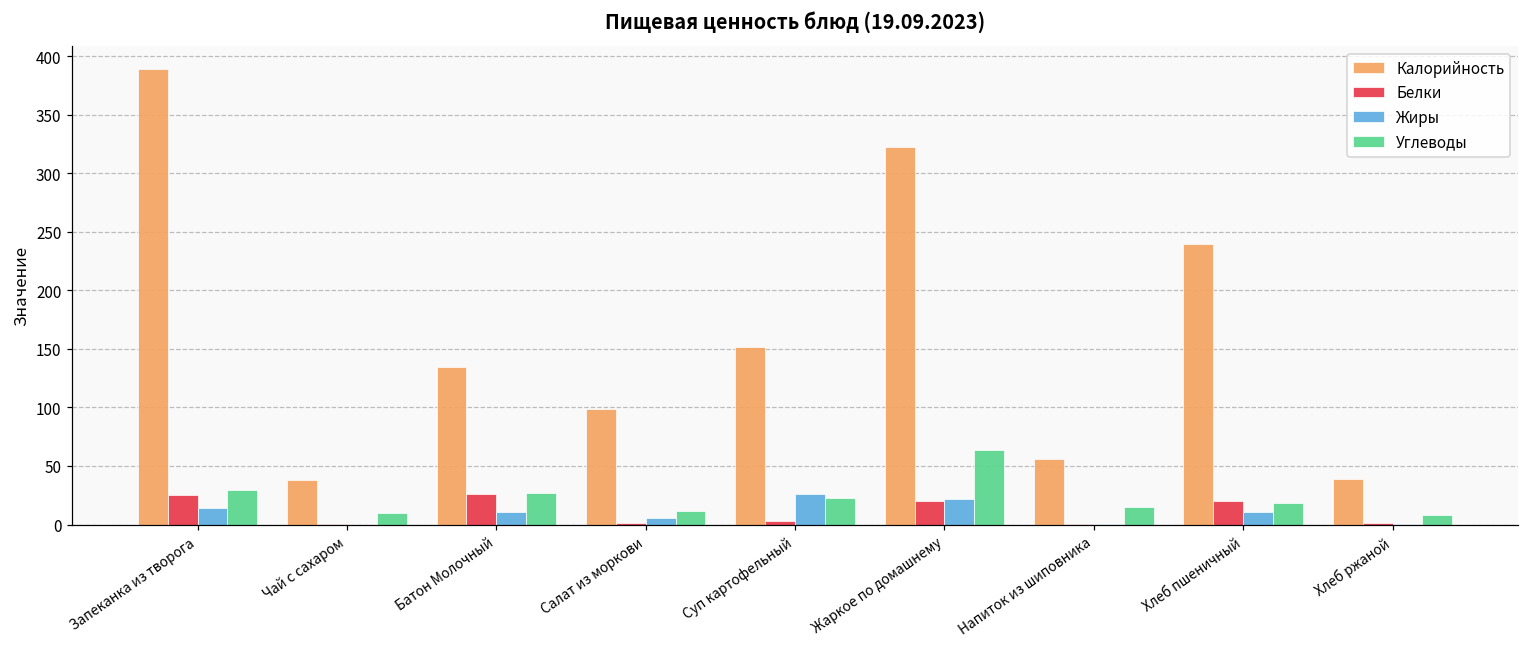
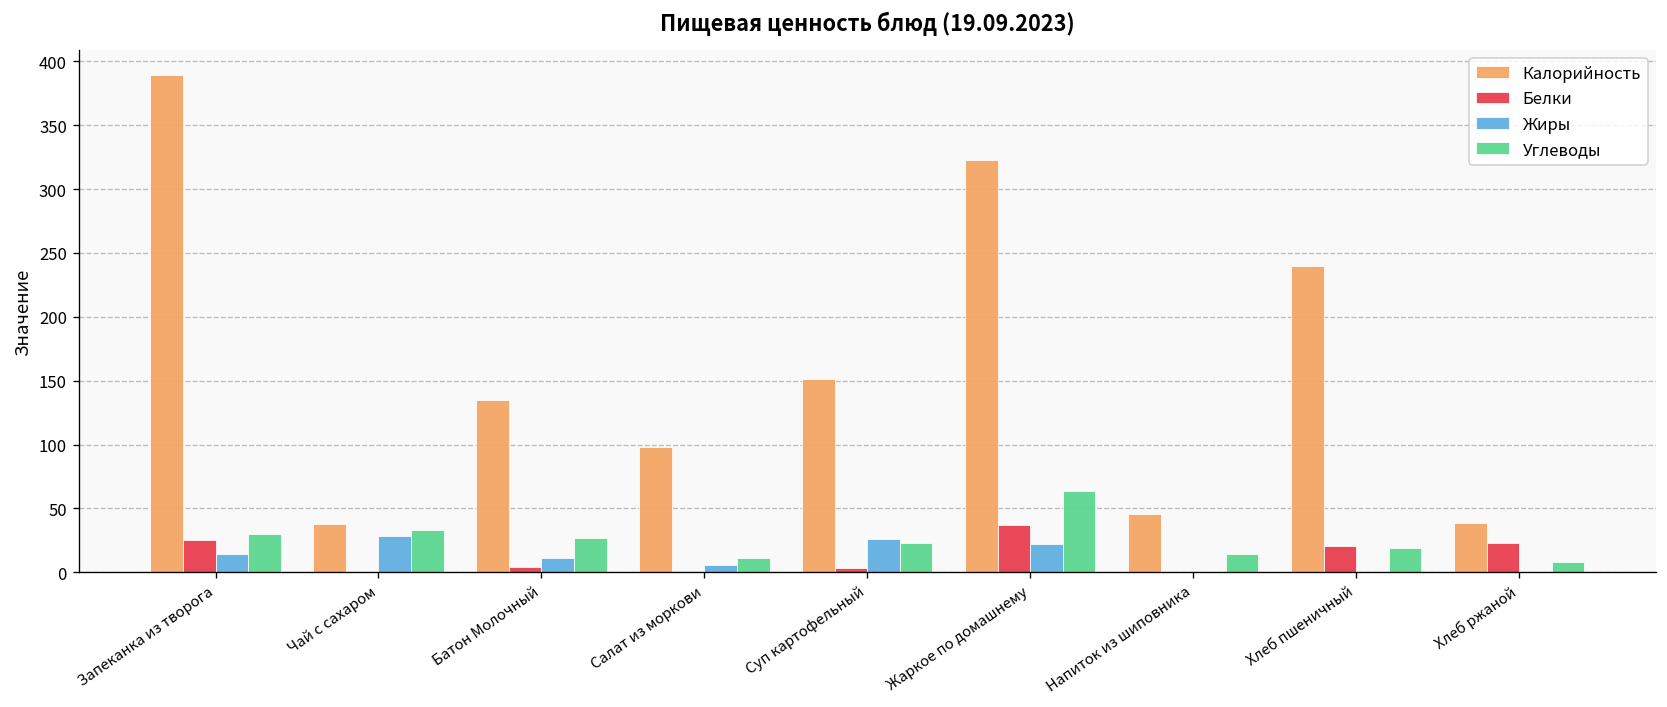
Жиры, Чай с сахаром: 0 -> 28
Углеводы, Чай с сахаром: 10 -> 33
Белки, Батон Молочный: 26 -> 4
Белки, Жаркое по домашнему: 20 -> 37
Калорийность, Напиток из шиповника: 56 -> 46
Жиры, Хлеб пшеничный: 11 -> 0
Белки, Хлеб ржаной: 1 -> 23
